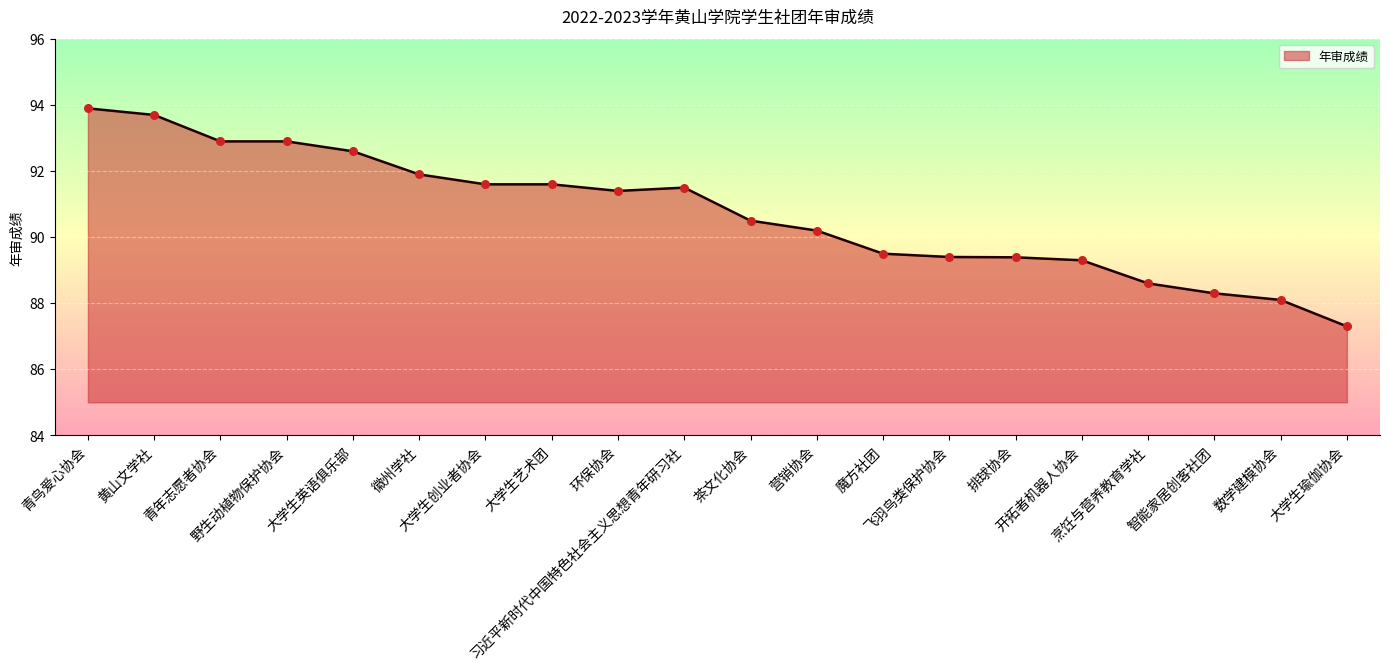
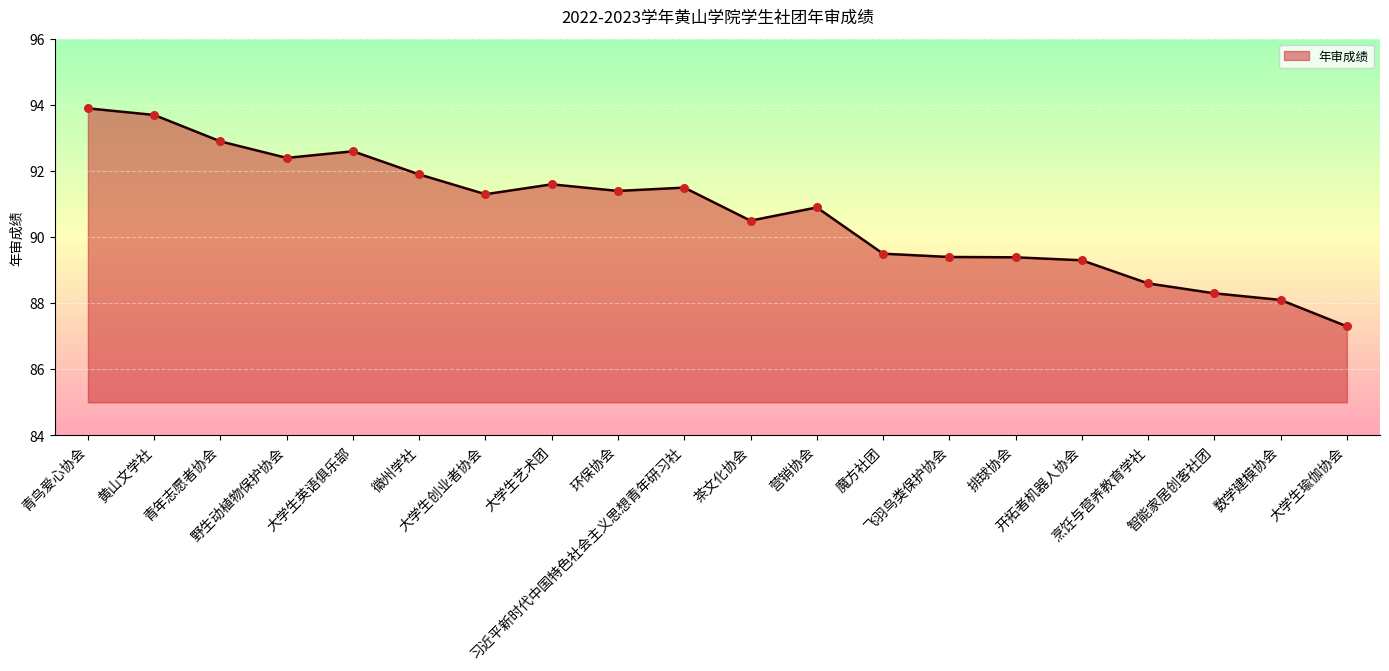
野生动植物保护协会: 92.9 -> 92.4
大学生创业者协会: 91.6 -> 91.3
营销协会: 90.2 -> 90.9
